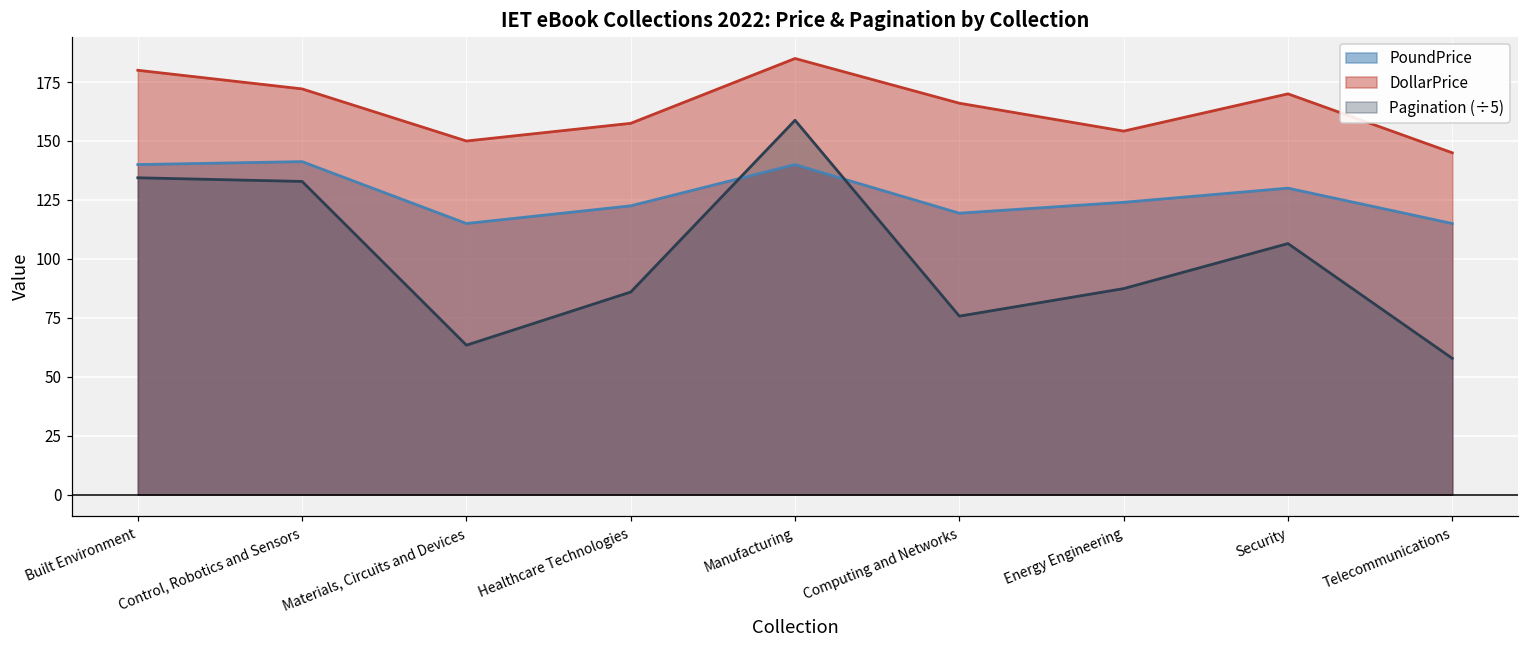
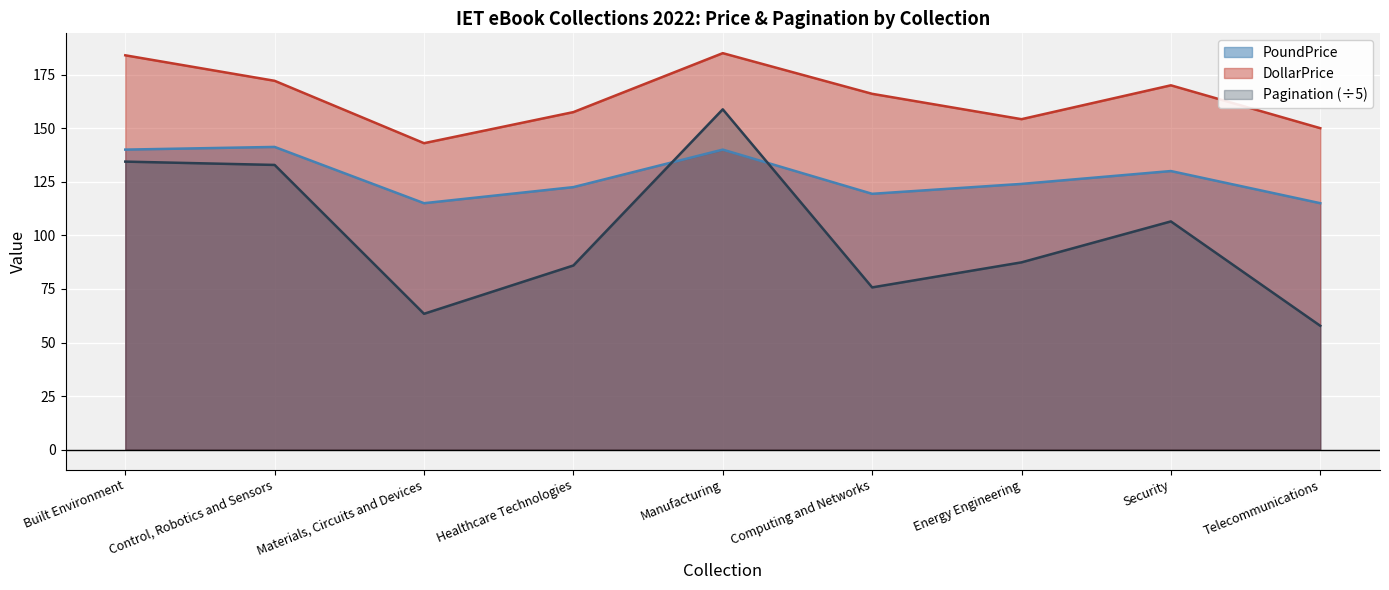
DollarPrice, Built Environment: 180 -> 184
DollarPrice, Materials, Circuits and Devices: 150 -> 143
DollarPrice, Telecommunications: 145 -> 150
